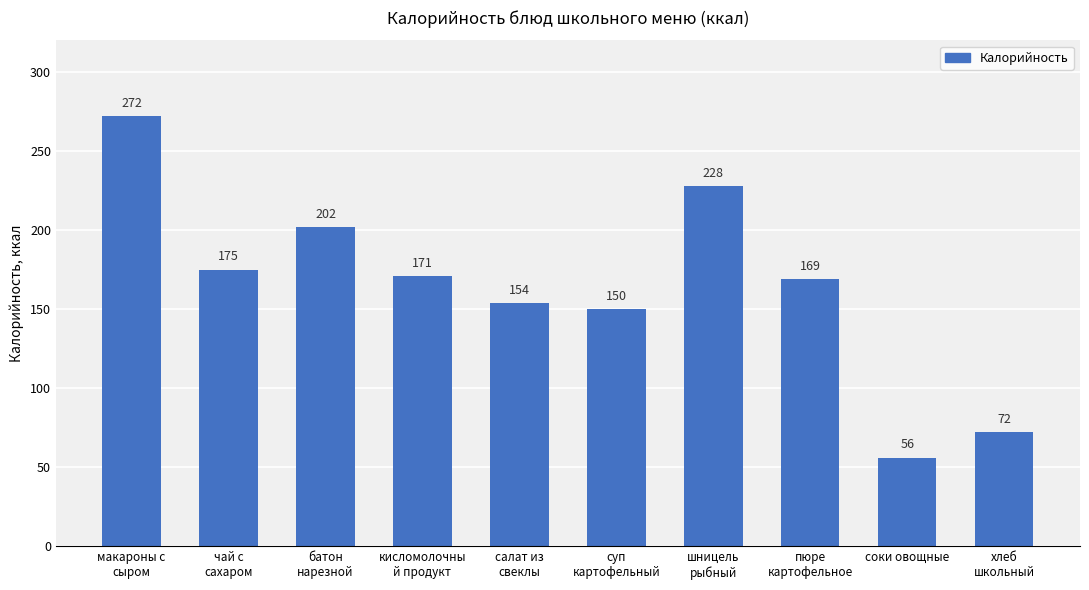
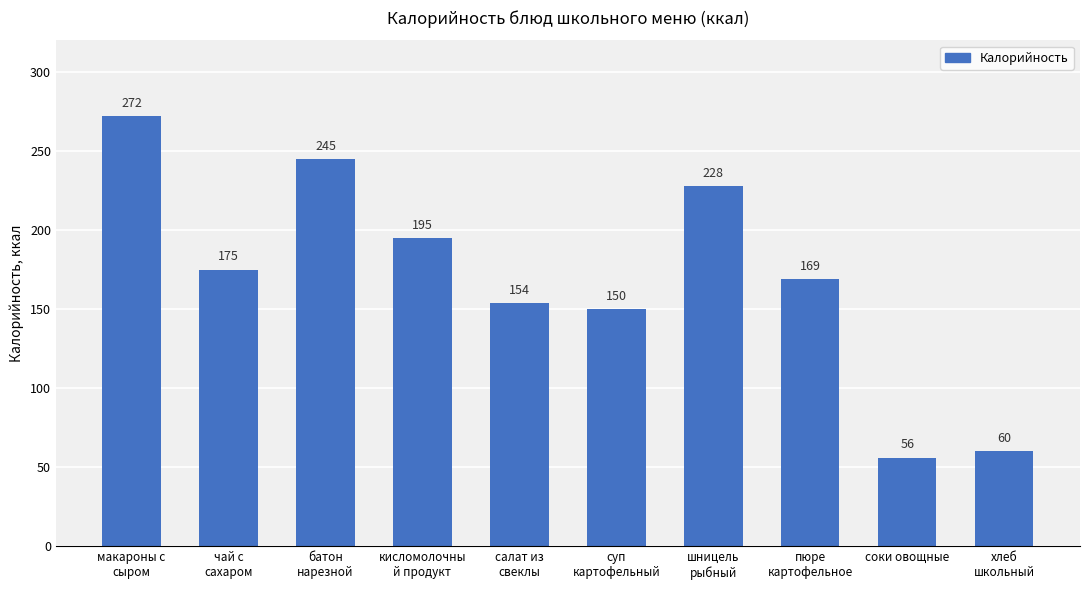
батон нарезной: 202 -> 245
кисломолочны й продукт: 171 -> 195
хлеб школьный: 72 -> 60
